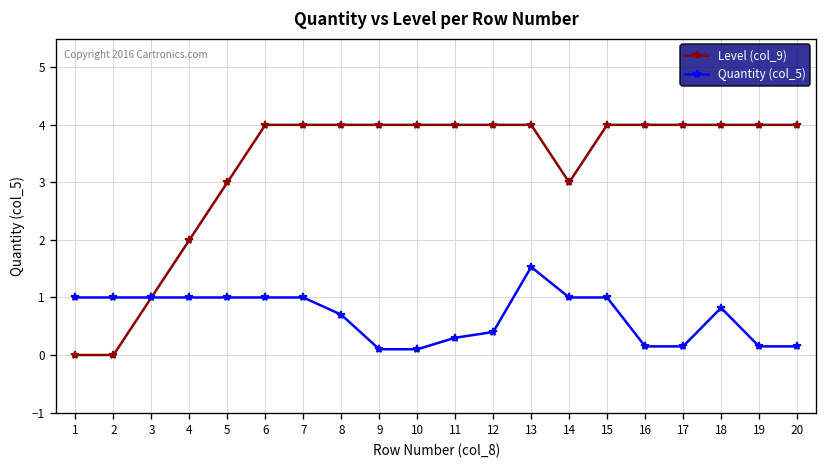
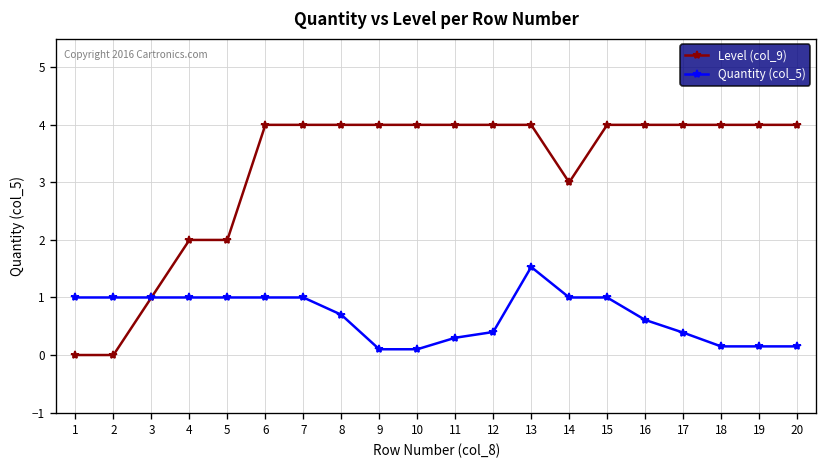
Level (col_9), 5: 3 -> 2
Quantity (col_5), 16: 0.2 -> 0.6
Quantity (col_5), 17: 0.2 -> 0.4
Quantity (col_5), 18: 0.8 -> 0.2
